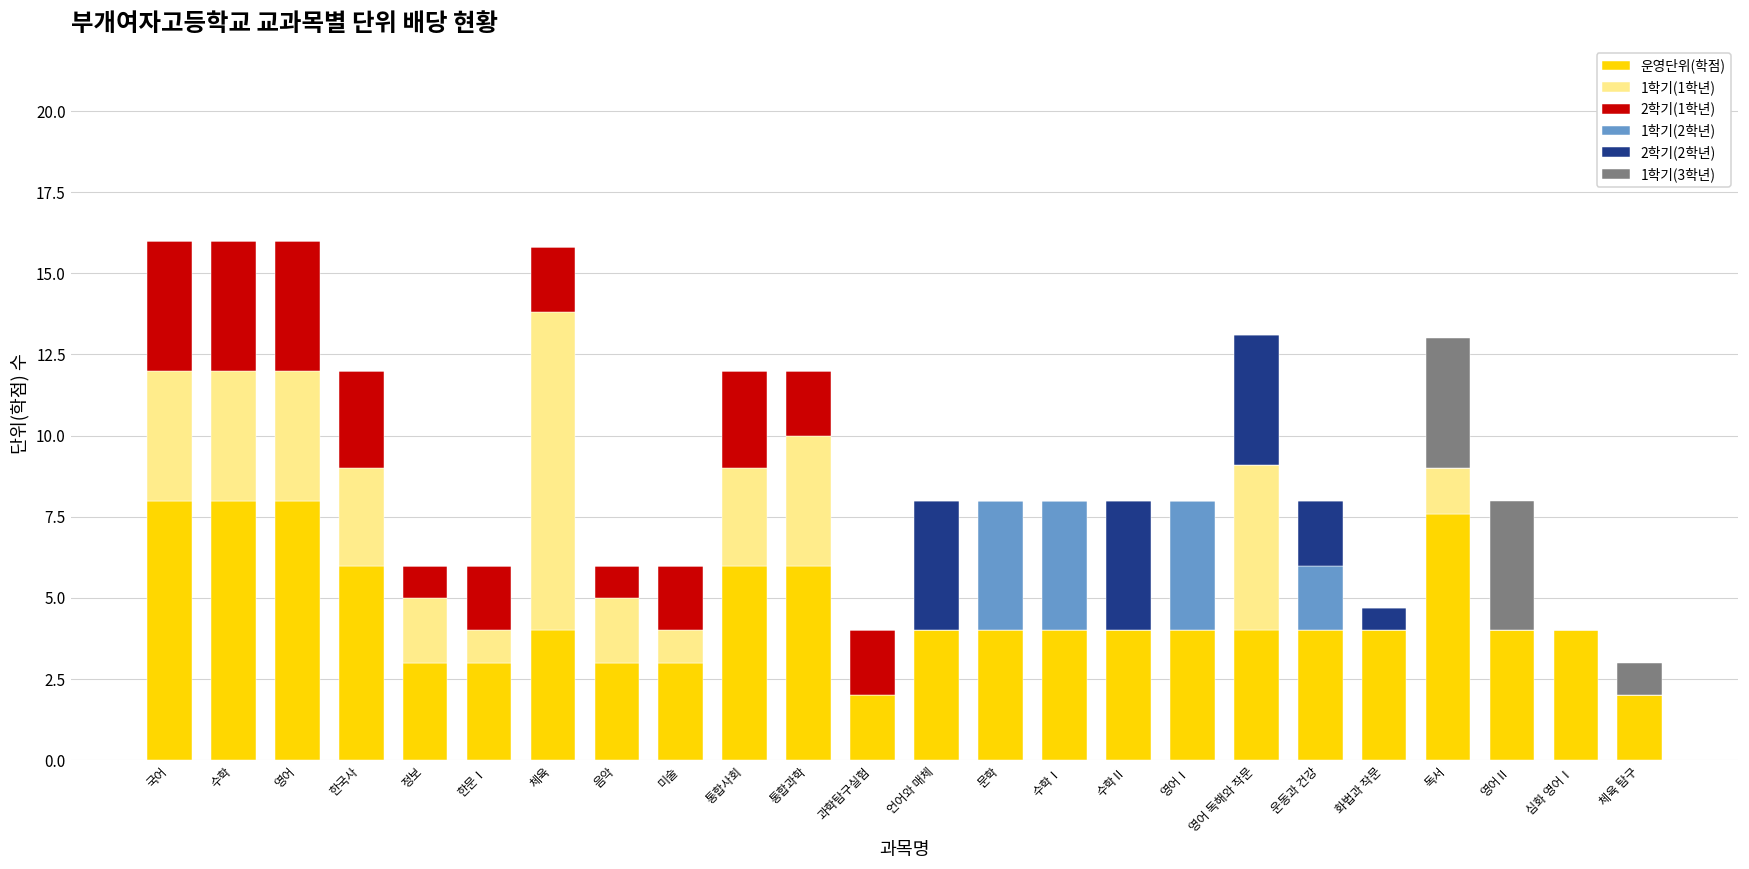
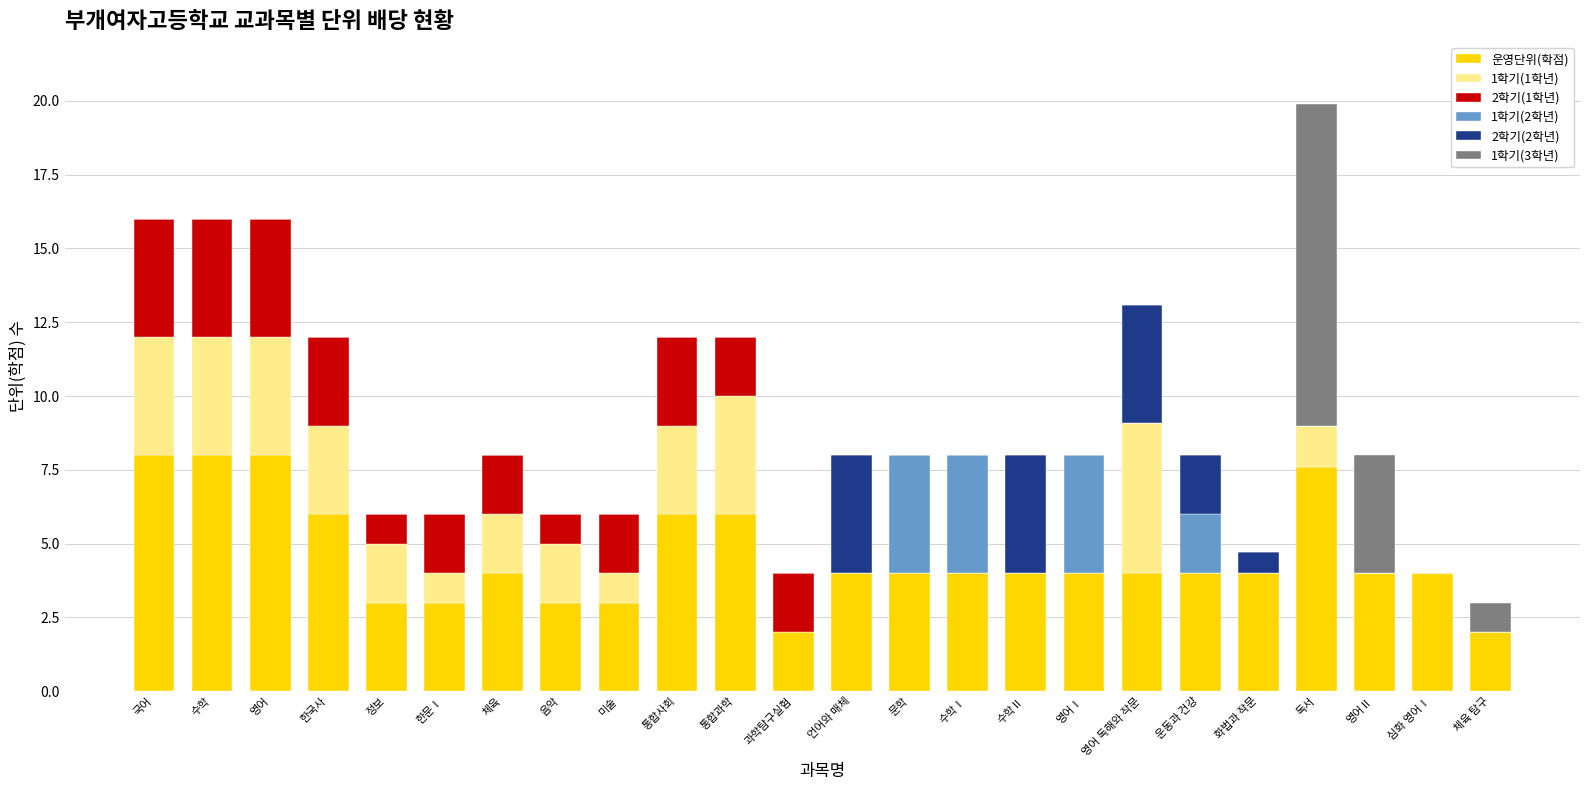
1학기(1학년), 체육: 9.8 -> 2.0
1학기(3학년), 독서: 4.0 -> 10.9
